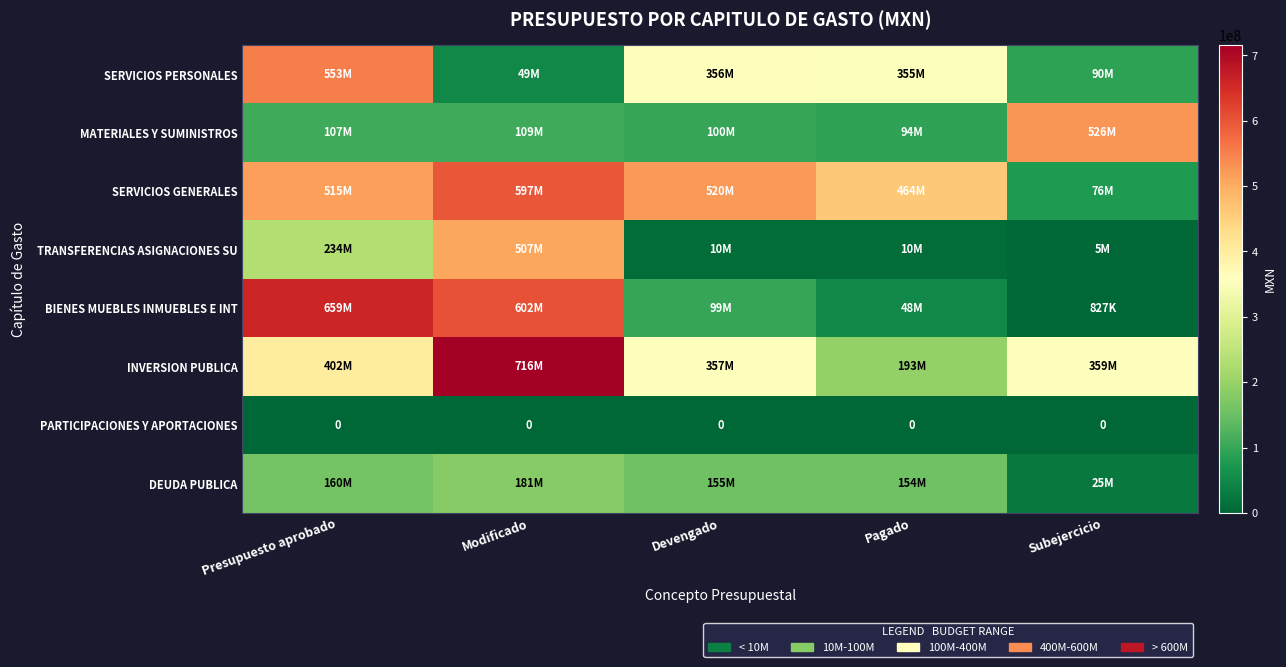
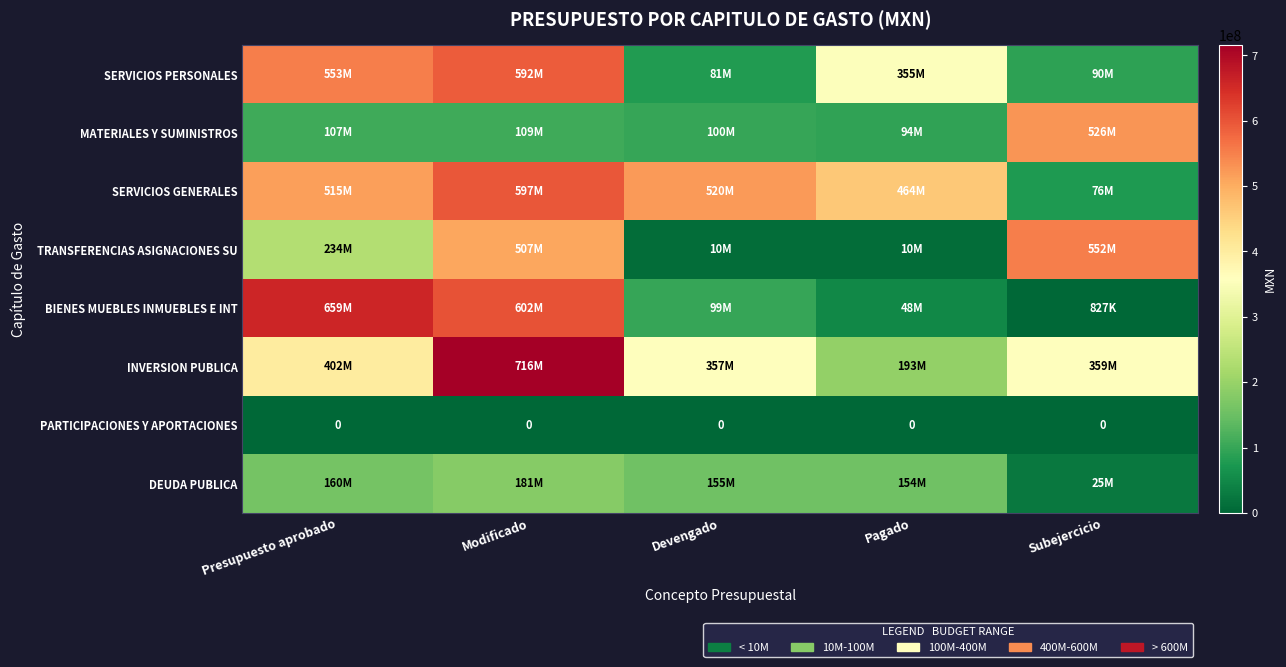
SERVICIOS PERSONALES, Modificado: 49M -> 592M
SERVICIOS PERSONALES, Devengado: 356M -> 81M
TRANSFERENCIAS ASIGNACIONES SU, Subejercicio: 5M -> 552M
